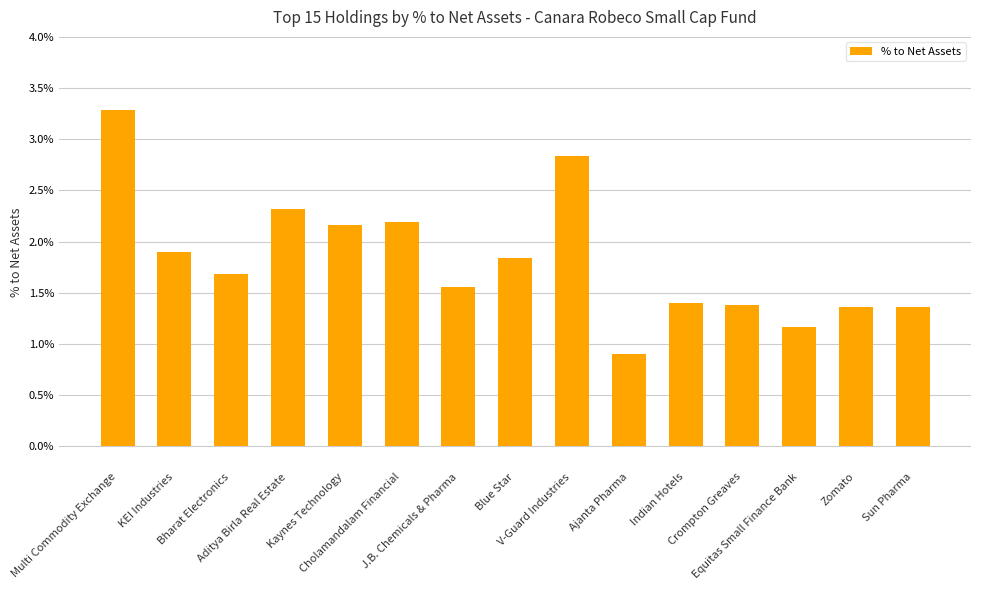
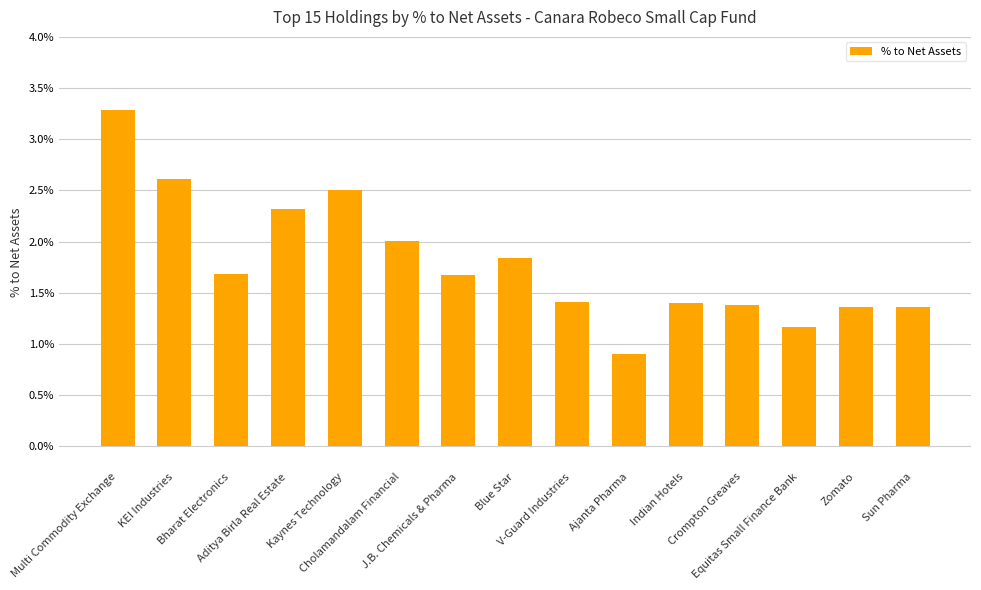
KEI Industries: 1.90% -> 2.61%
Kaynes Technology: 2.16% -> 2.50%
Cholamandalam Financial: 2.19% -> 2.01%
J.B. Chemicals & Pharma: 1.56% -> 1.67%
V-Guard Industries: 2.84% -> 1.41%
